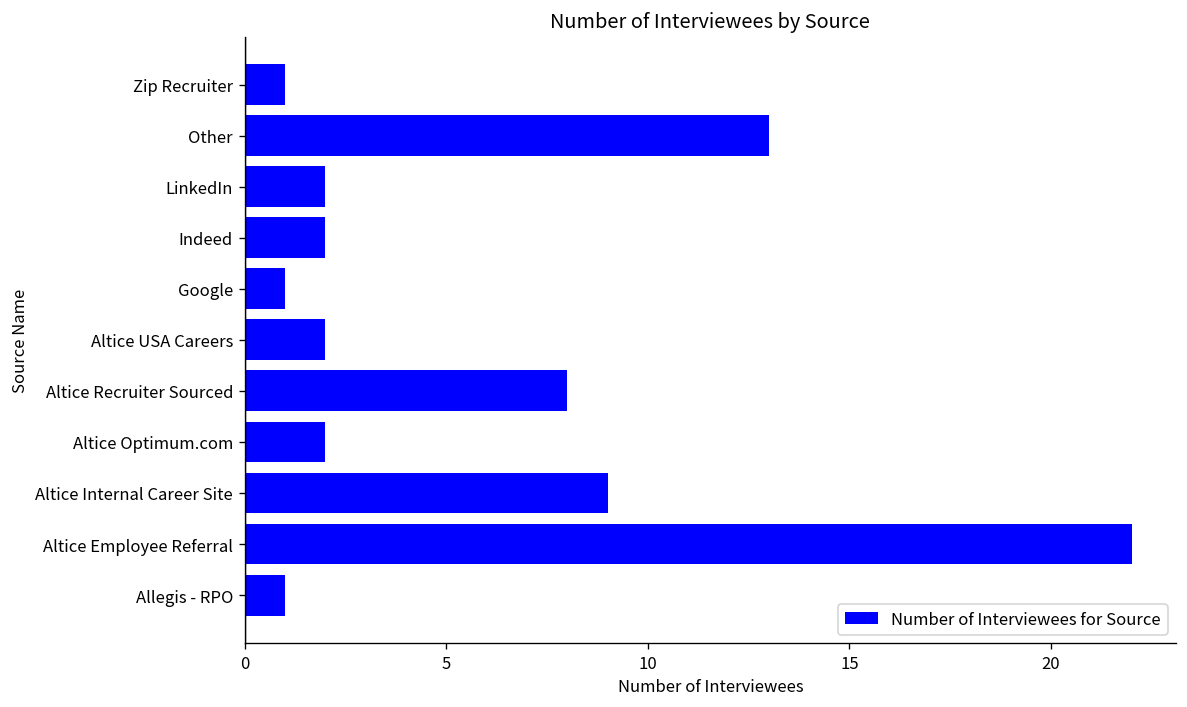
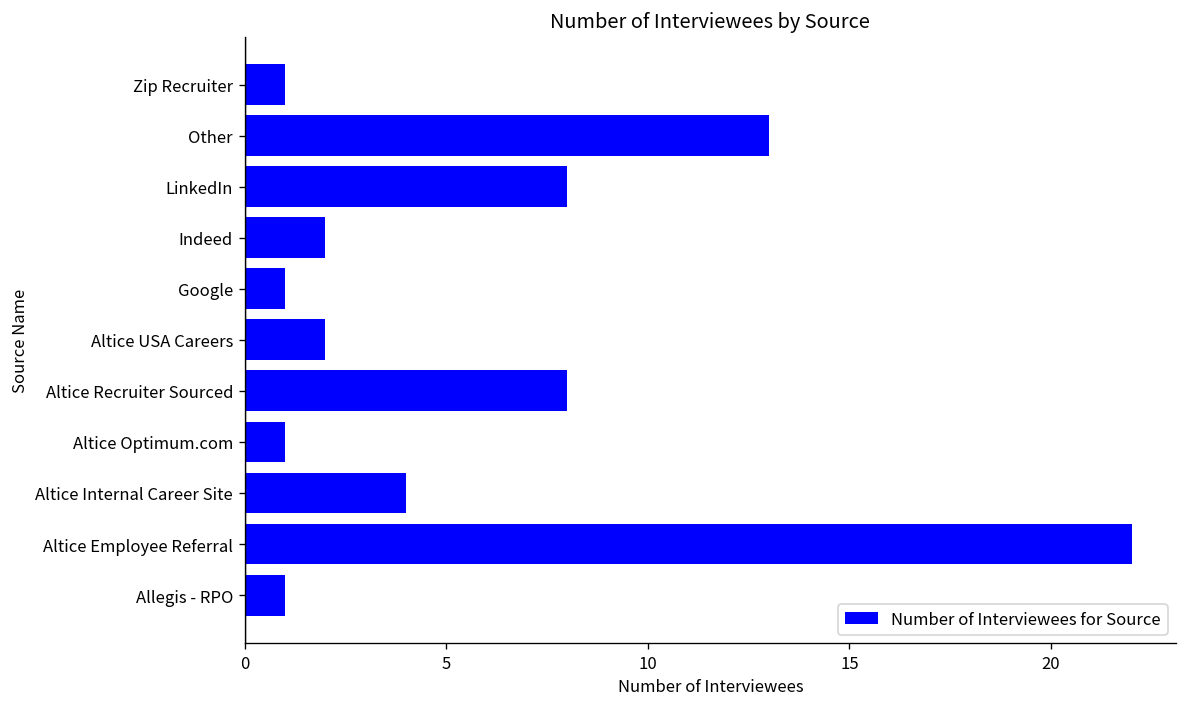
LinkedIn: 2 -> 8
Altice Optimum.com: 2 -> 1
Altice Internal Career Site: 9 -> 4
